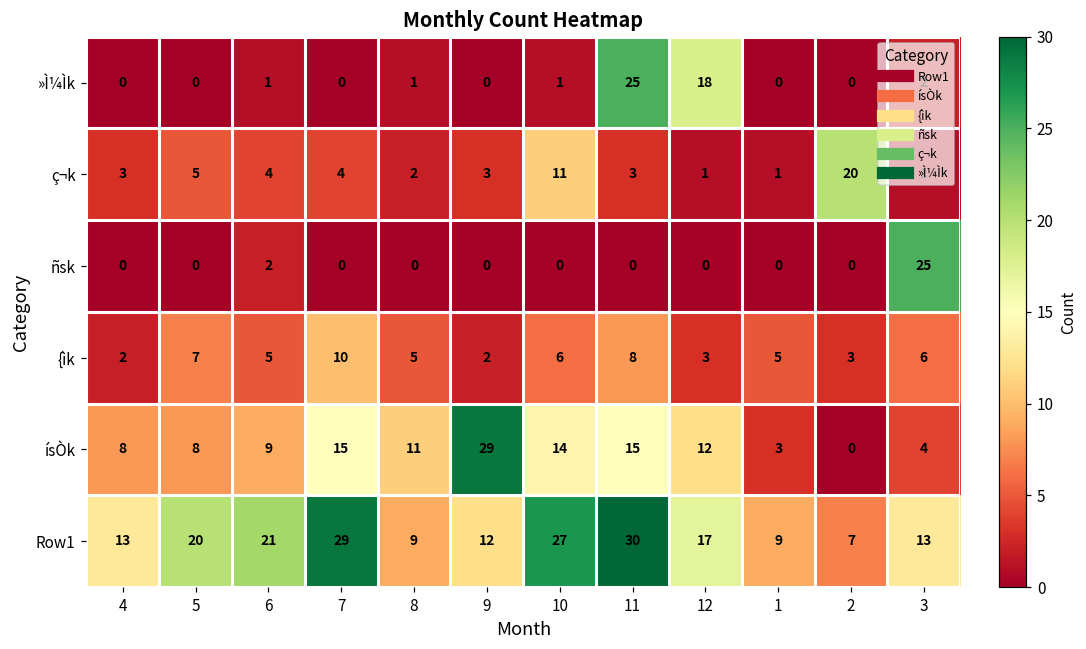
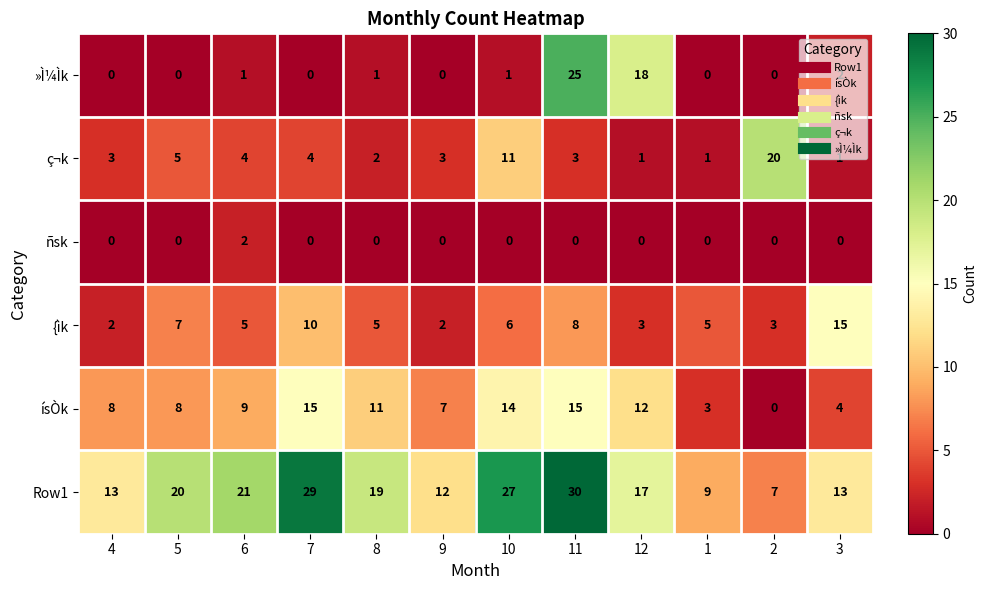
ñsk, 3: 25 -> 0
{ìk, 3: 6 -> 15
ísÒk, 9: 29 -> 7
Row1, 8: 9 -> 19
